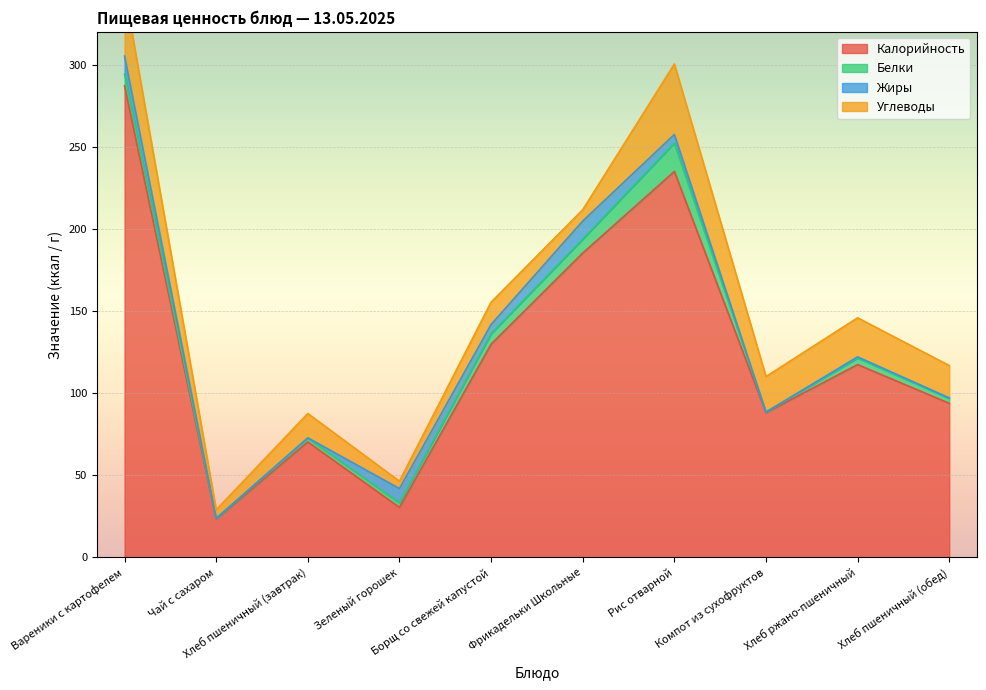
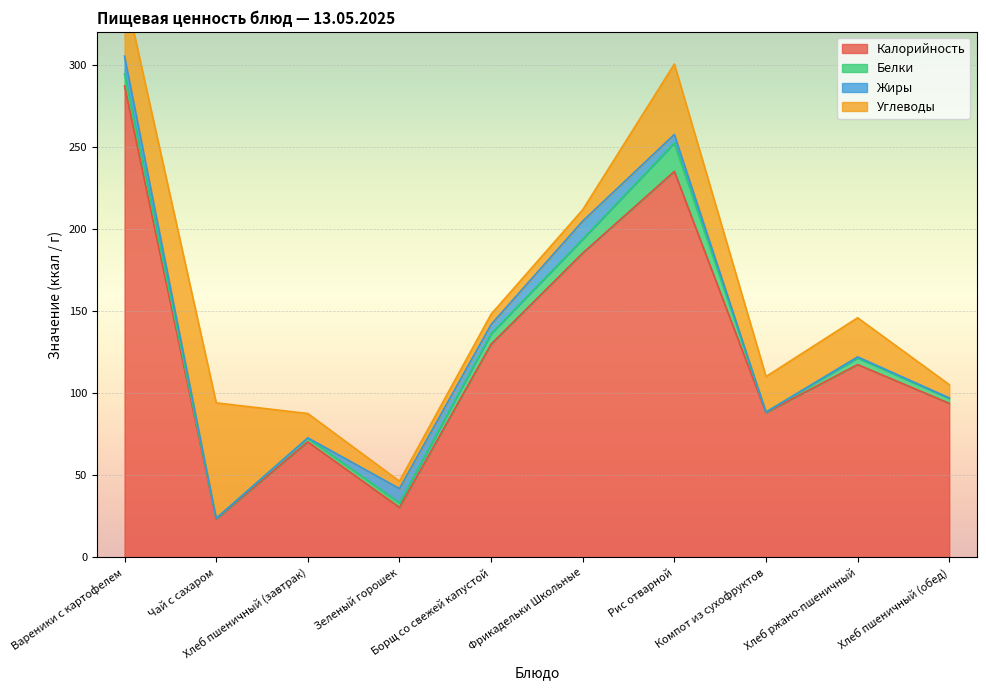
Углеводы, Чай с сахаром: 5 -> 70
Углеводы, Борщ со свежей капустой: 14 -> 6
Углеводы, Хлеб пшеничный (обед): 20 -> 8
